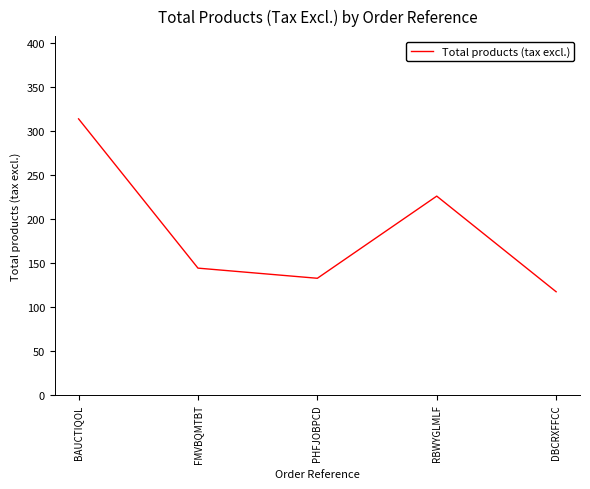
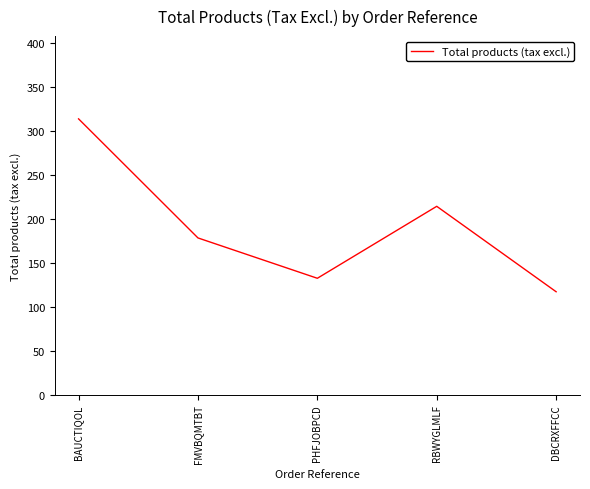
FMVBQMTBT: 140 -> 180
RBWYGLMLF: 230 -> 210
